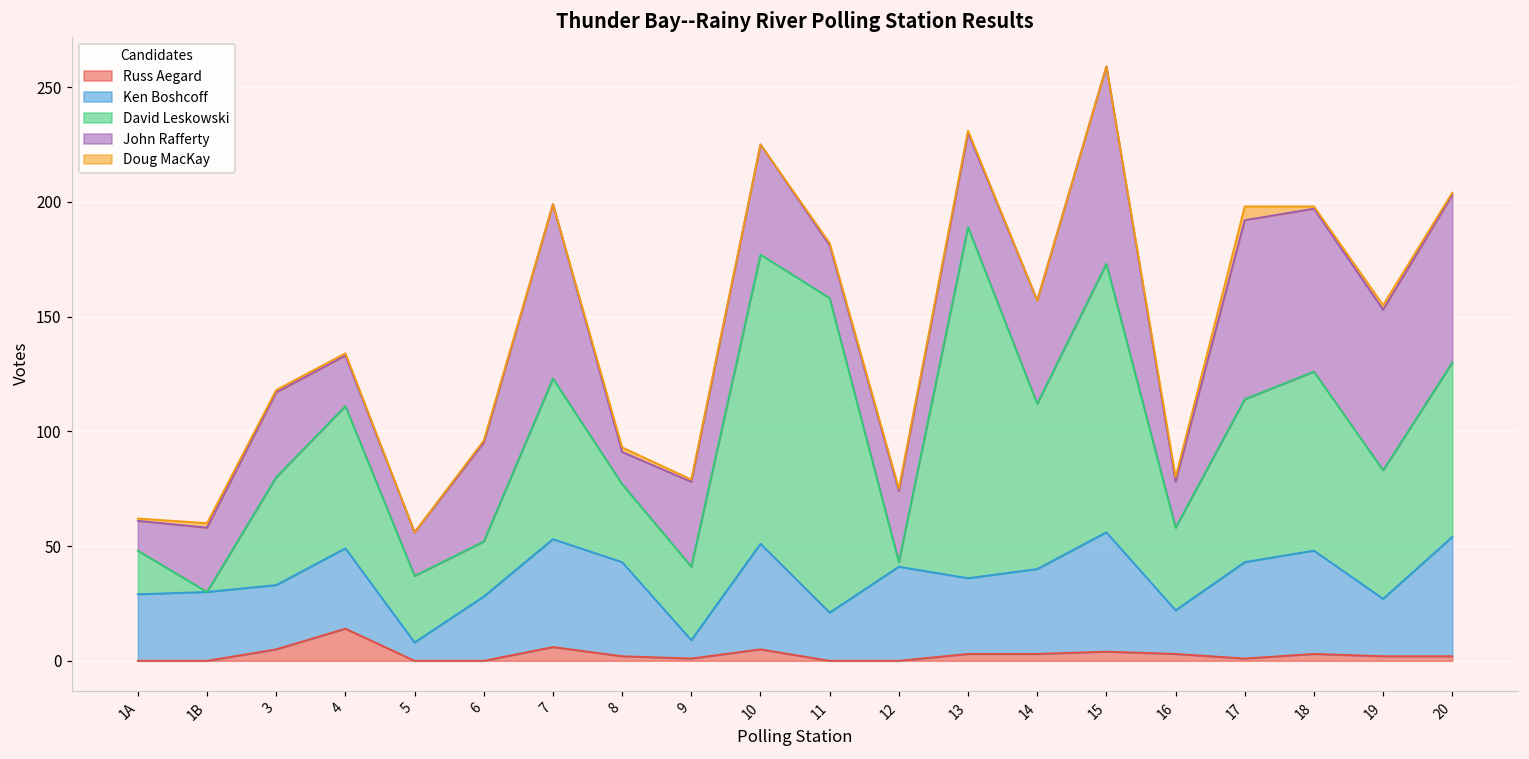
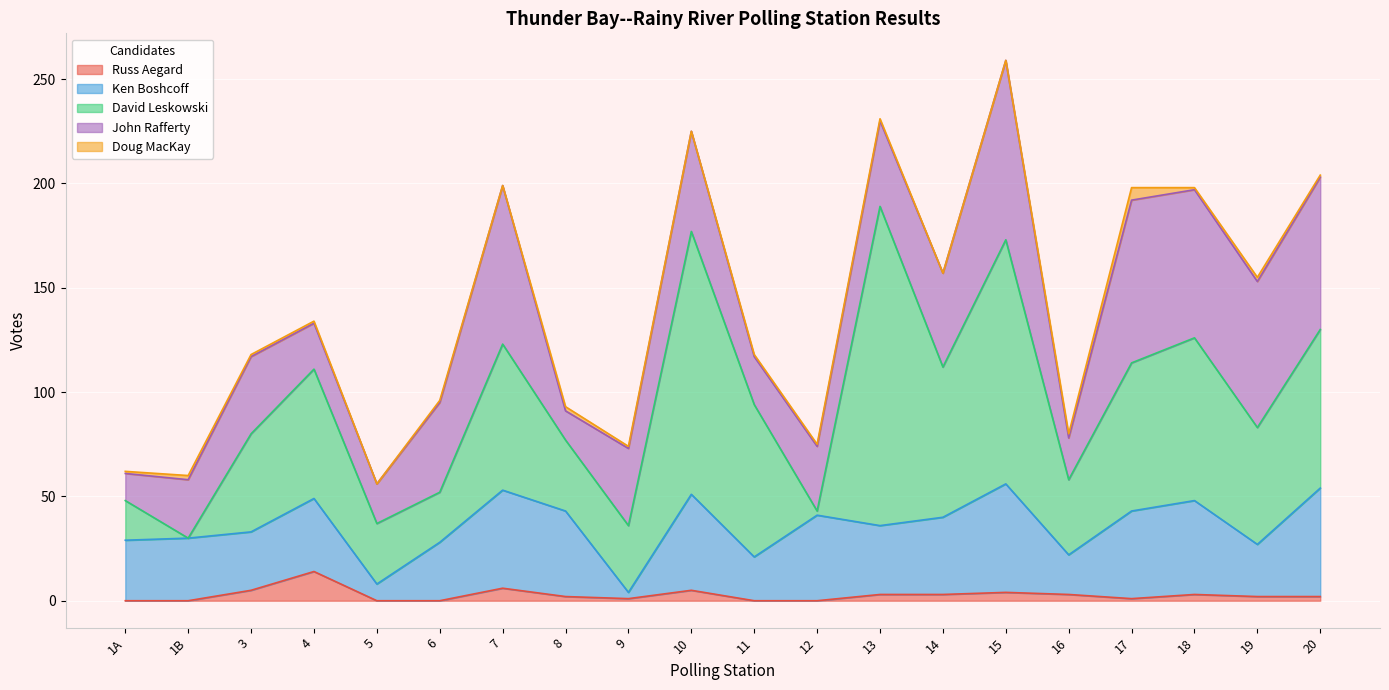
Ken Boshcoff, 9: 8 -> 3
David Leskowski, 11: 137 -> 73
